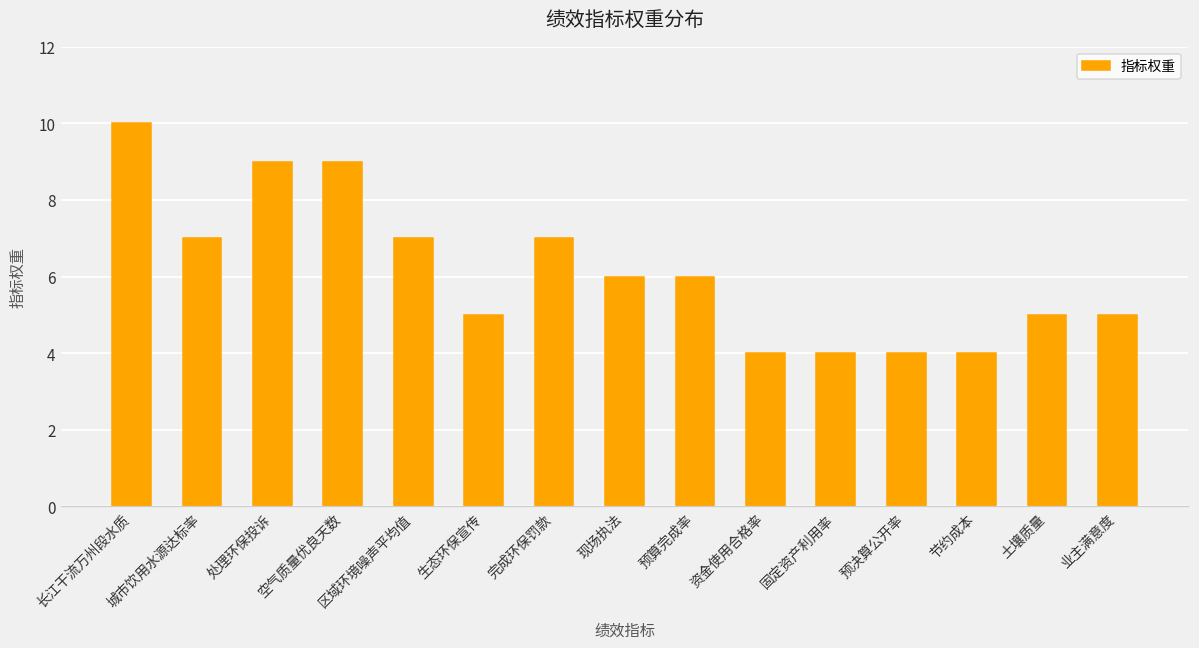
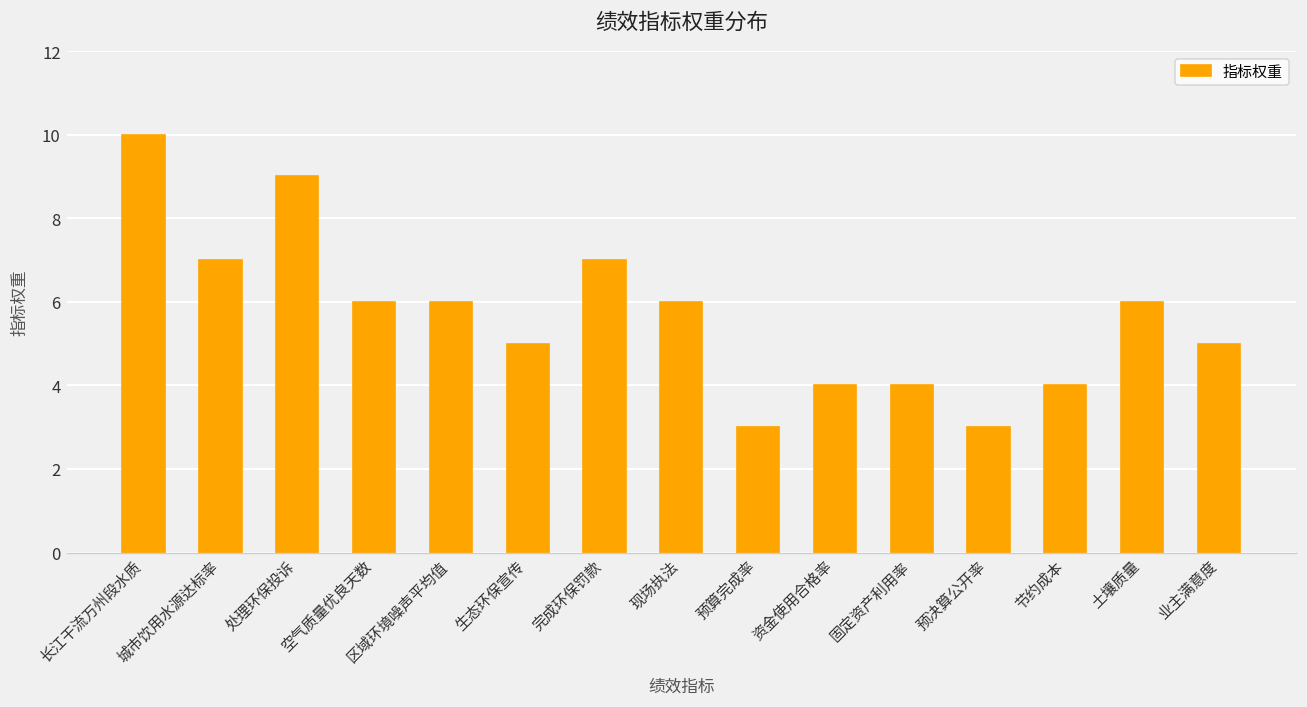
空气质量优良天数: 9 -> 6
区域环境噪声平均值: 7 -> 6
预算完成率: 6 -> 3
预决算公开率: 4 -> 3
土壤质量: 5 -> 6
